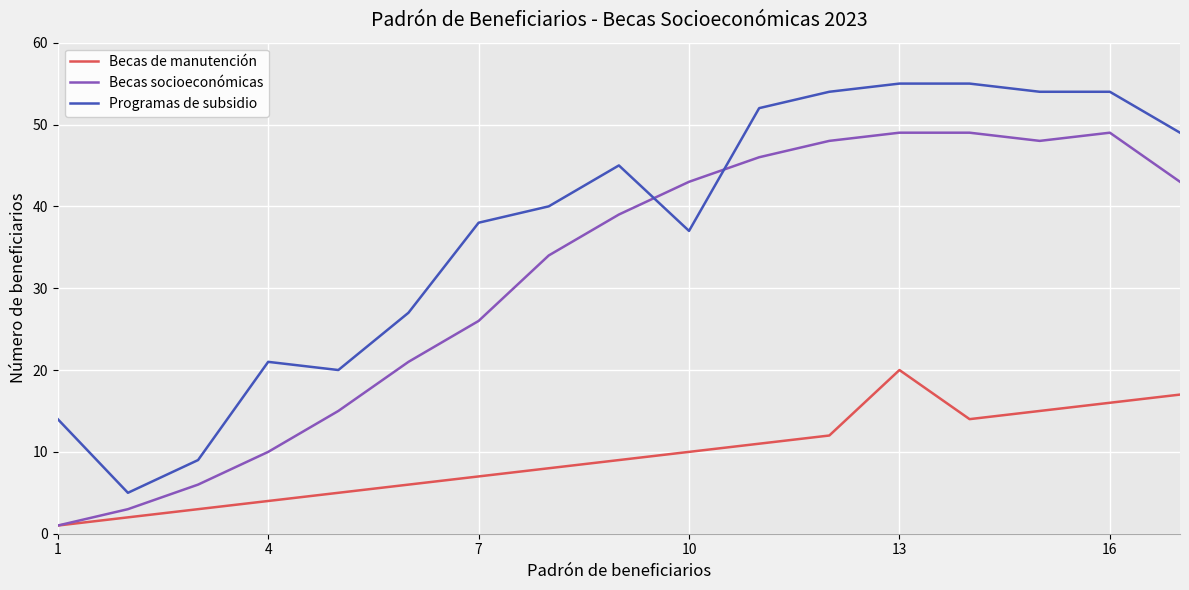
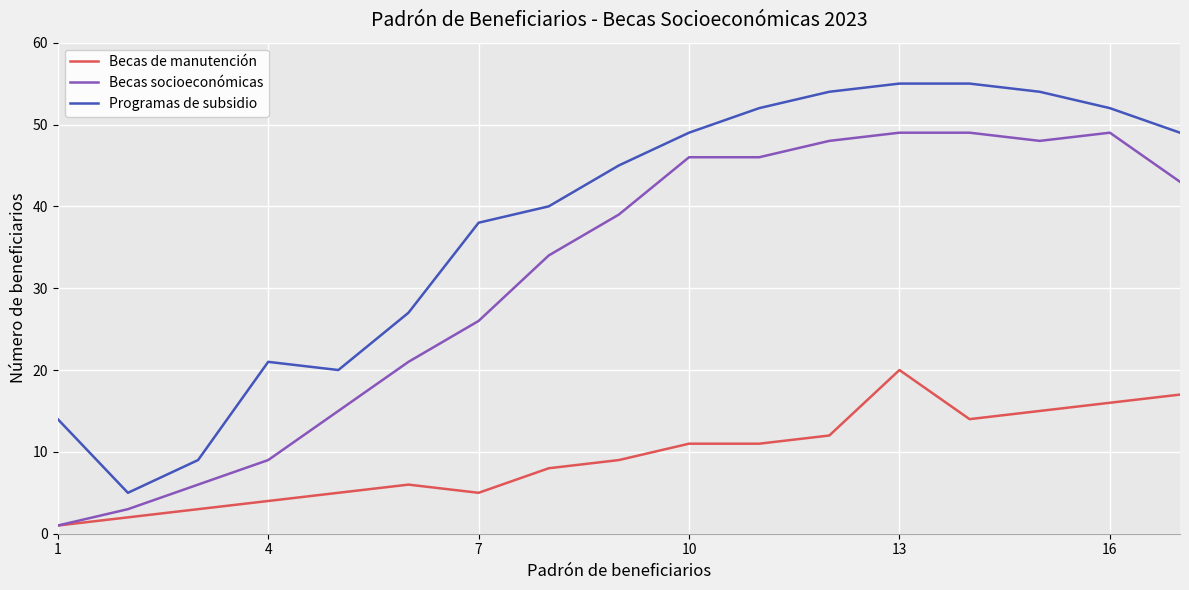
Becas socioeconómicas, 4: 10 -> 9
Becas de manutención, 7: 7 -> 5
Becas de manutención, 10: 10 -> 11
Becas socioeconómicas, 10: 43 -> 46
Programas de subsidio, 10: 37 -> 49
Programas de subsidio, 16: 54 -> 52
